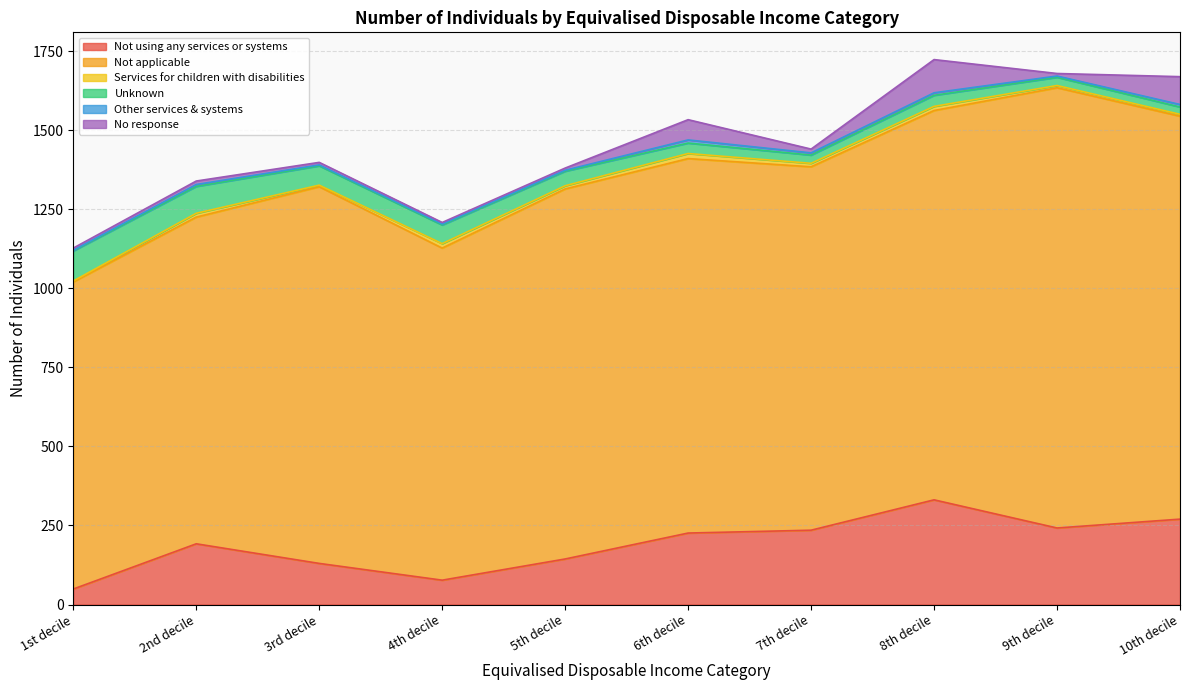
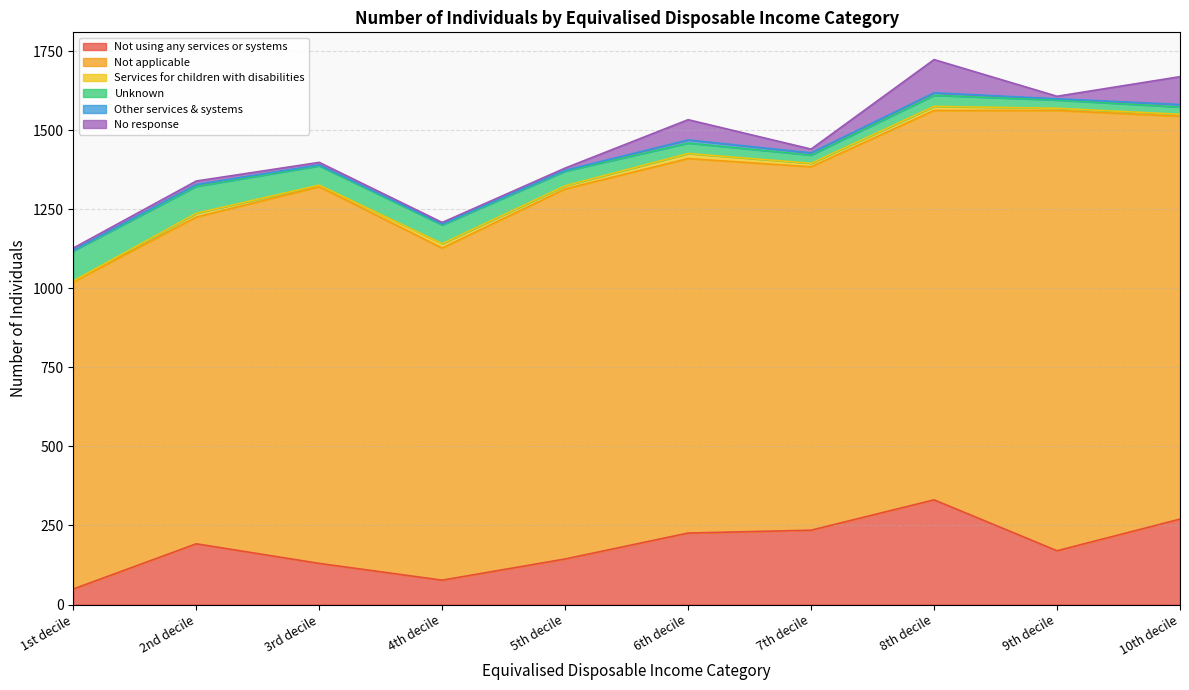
Not using any services or systems, 9th decile: 240 -> 170
